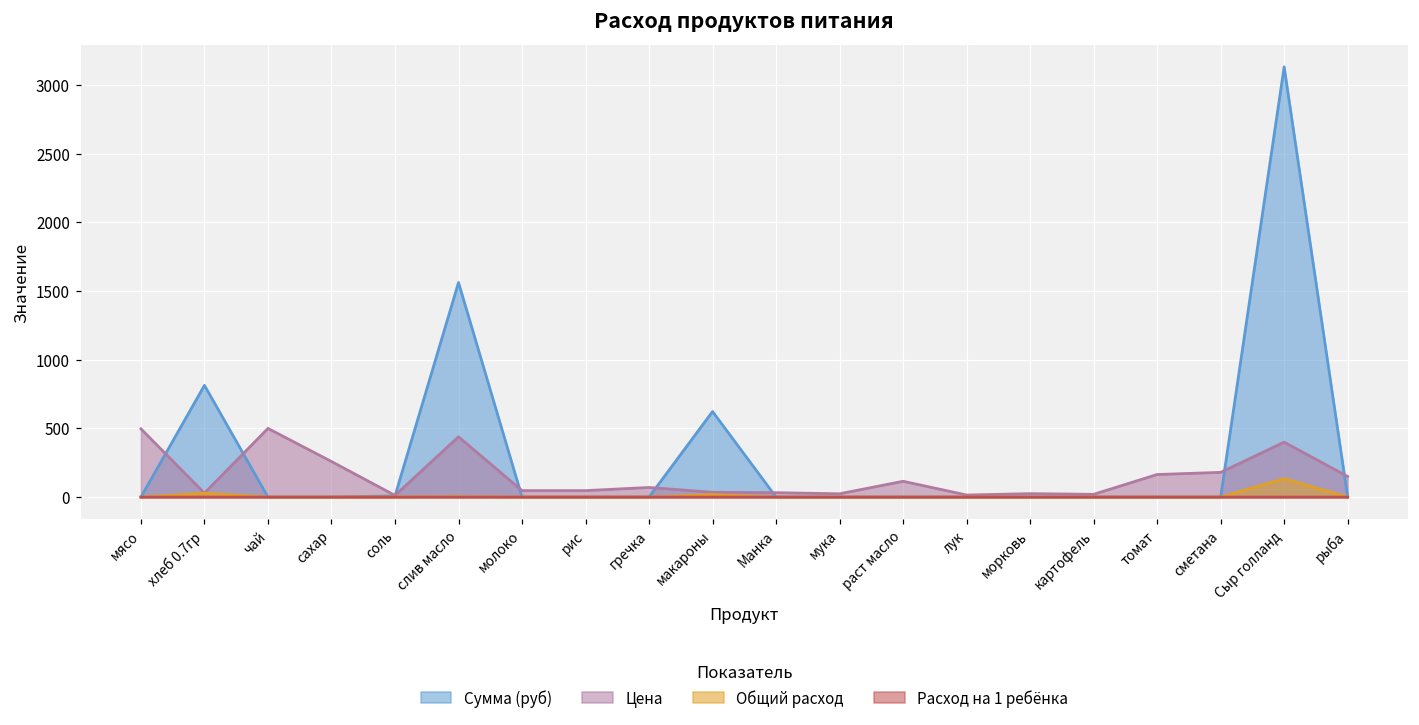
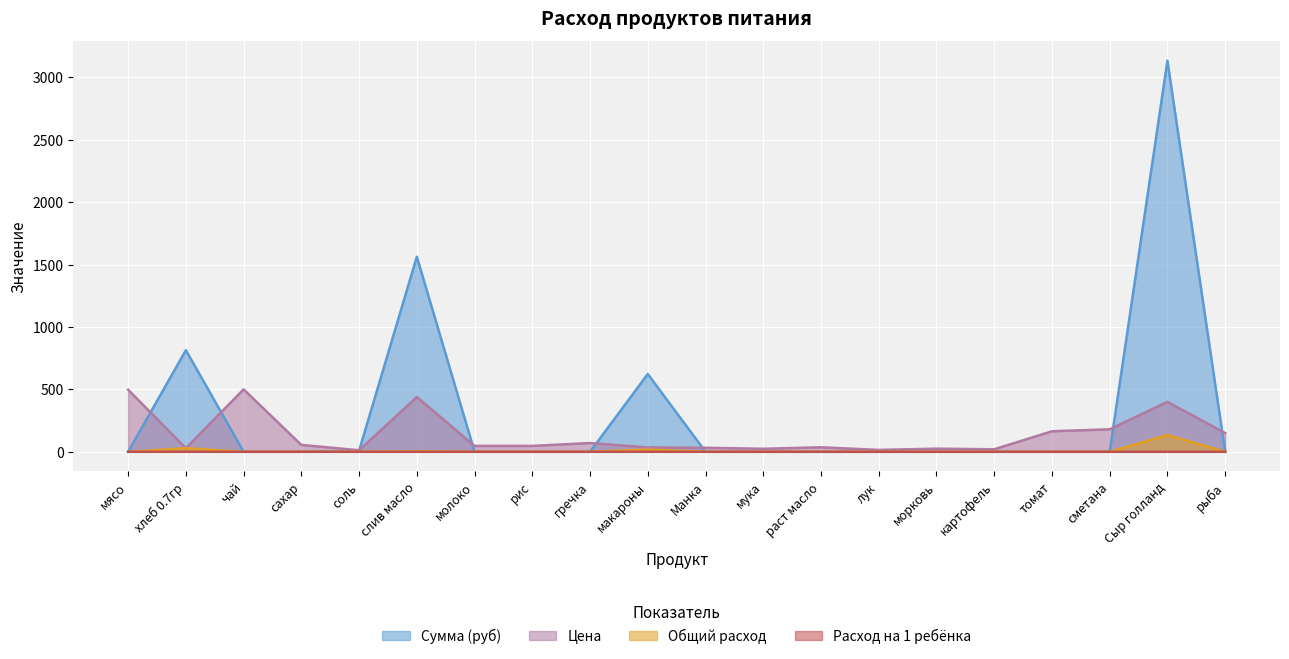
Цена, сахар: 260 -> 60
Цена, раст масло: 120 -> 40
